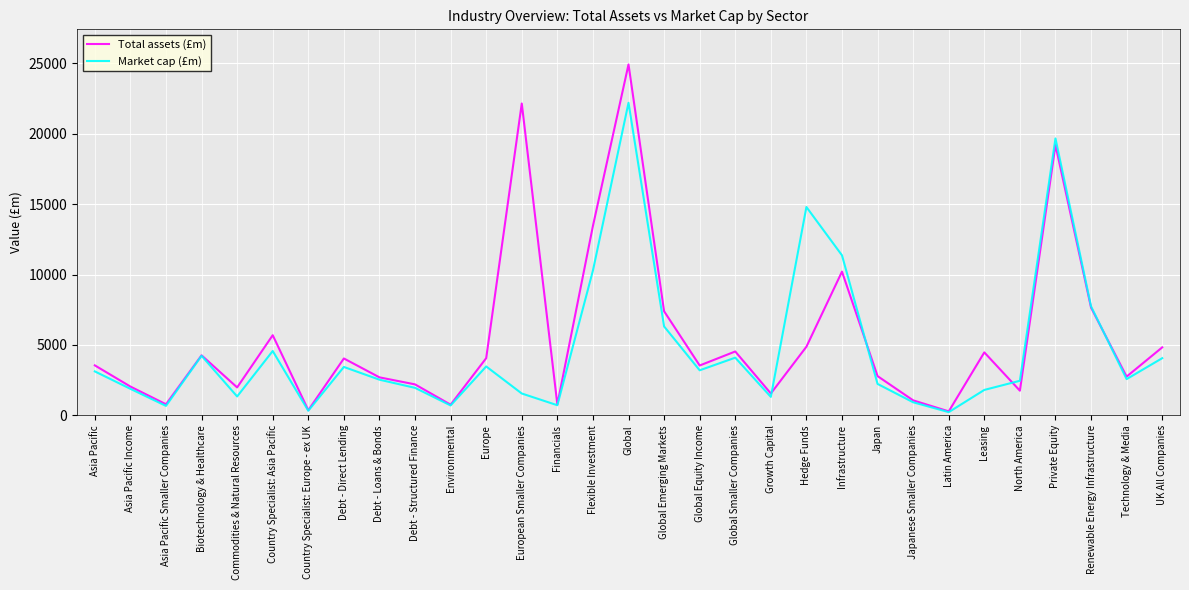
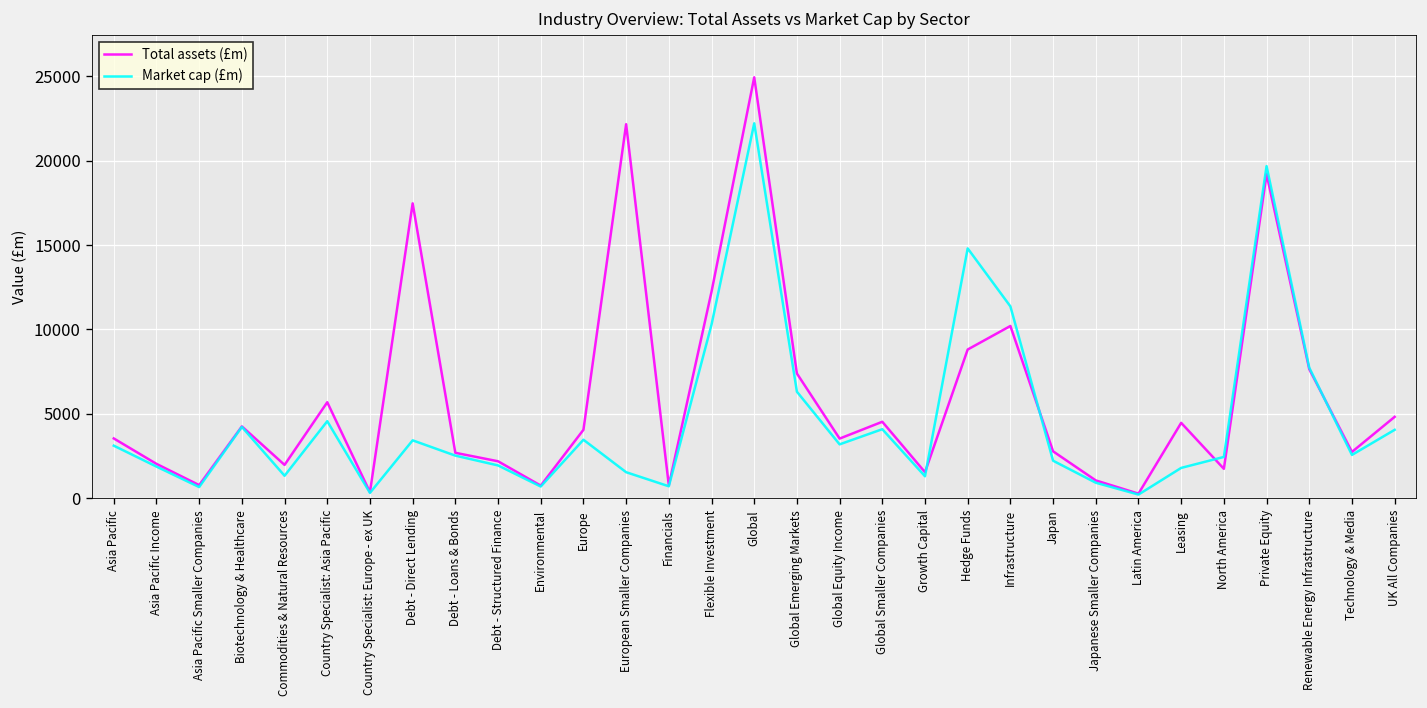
Total assets (£m), Debt - Direct Lending: 4000 -> 17500
Total assets (£m), Flexible Investment: 13500 -> 12200
Total assets (£m), Hedge Funds: 4900 -> 8800
